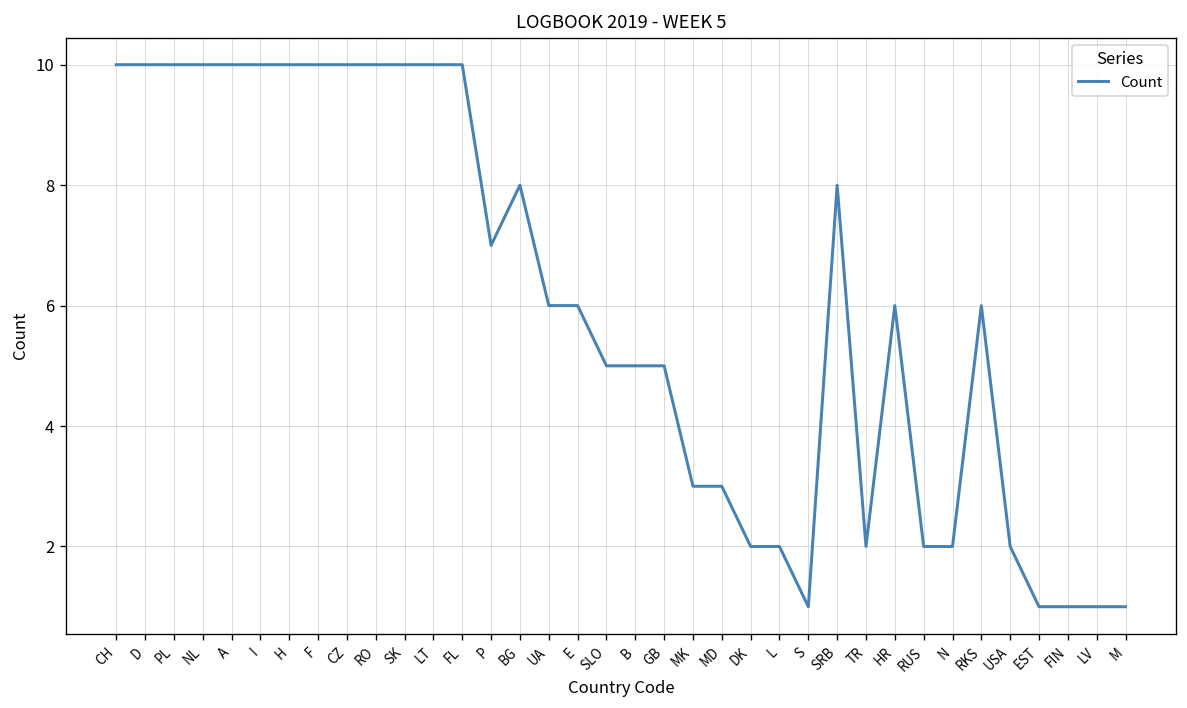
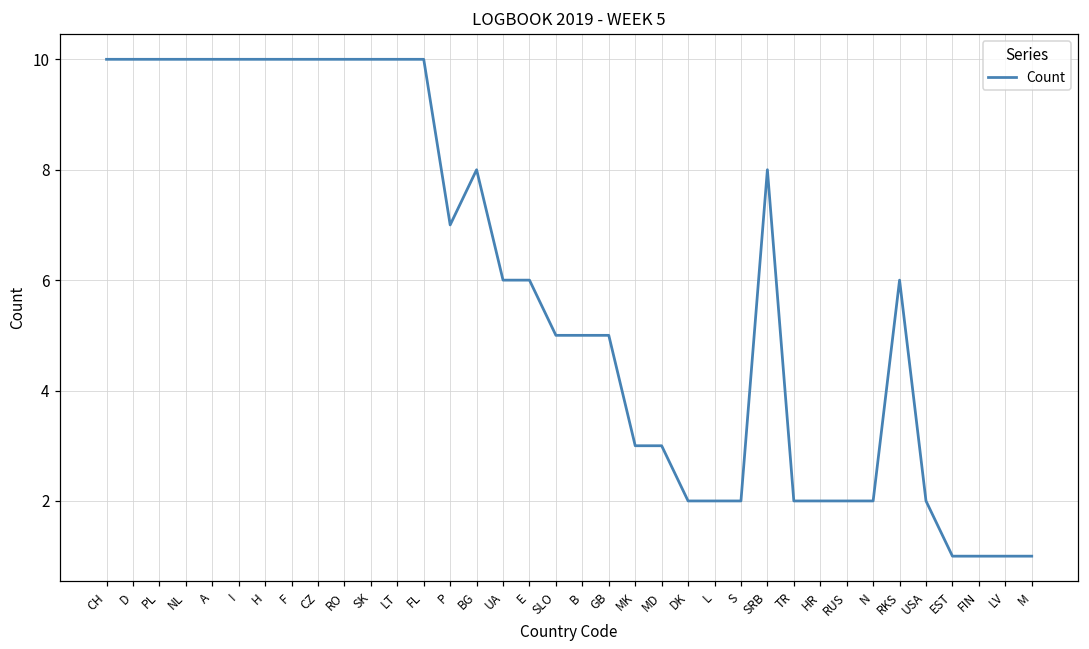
S: 1 -> 2
HR: 6 -> 2
